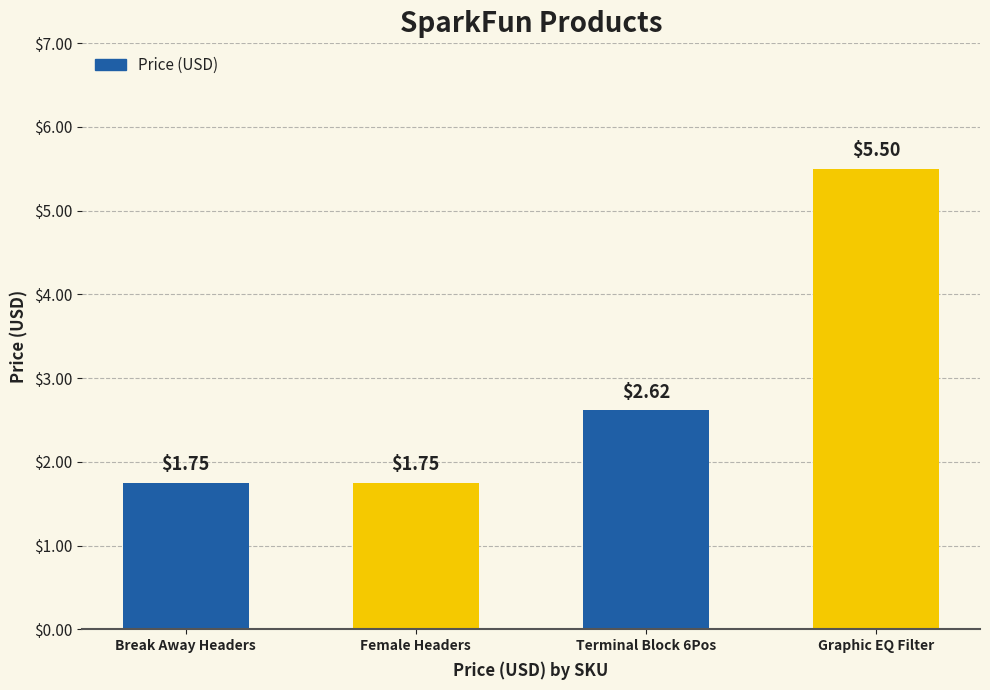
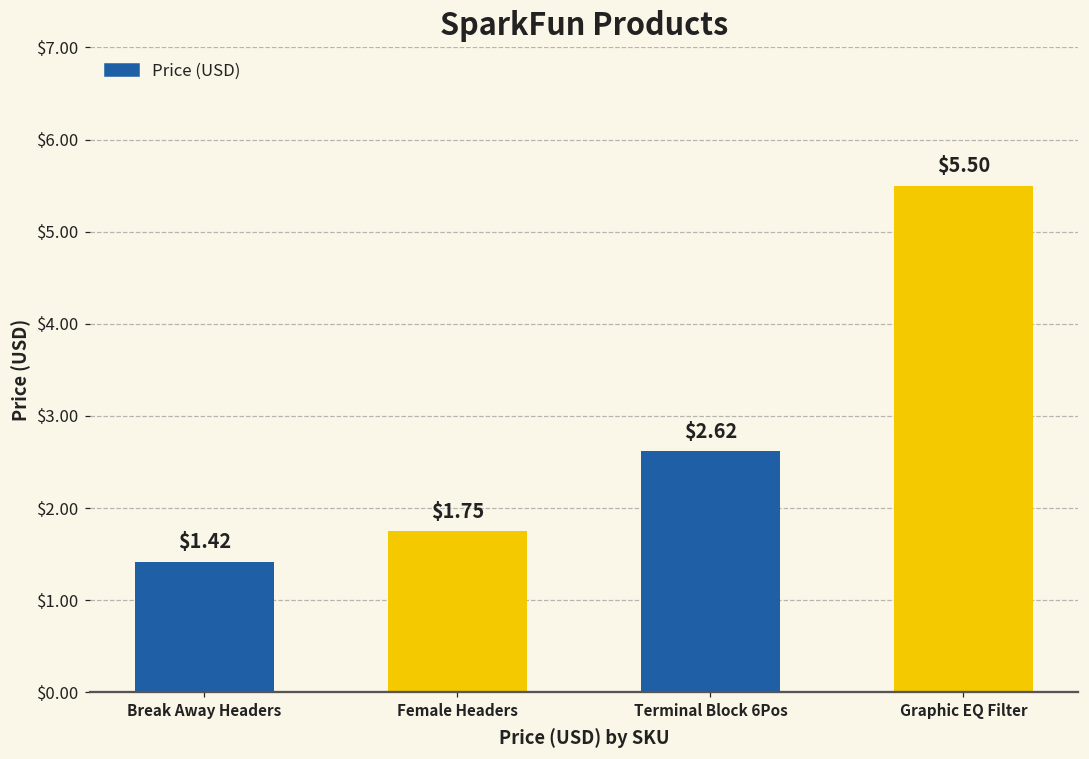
Break Away Headers: $1.75 -> $1.42
